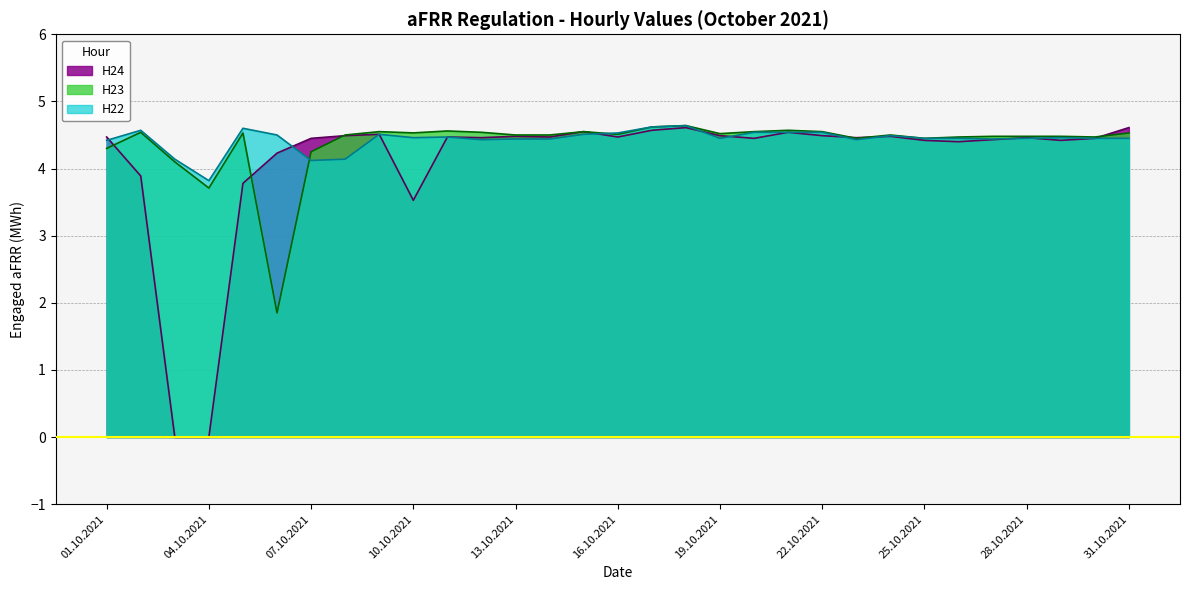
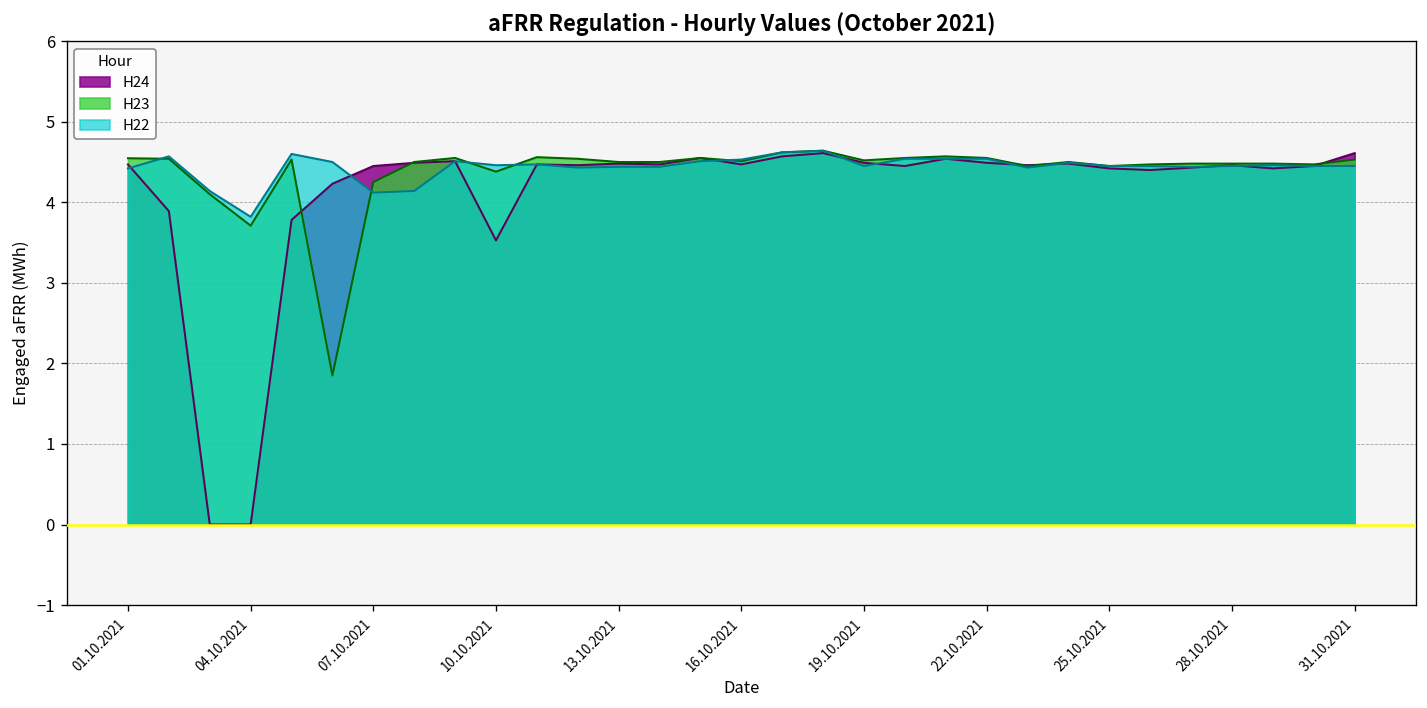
H23, 01.10.2021: 4.3 -> 4.5
H23, 10.10.2021: 4.5 -> 4.4
